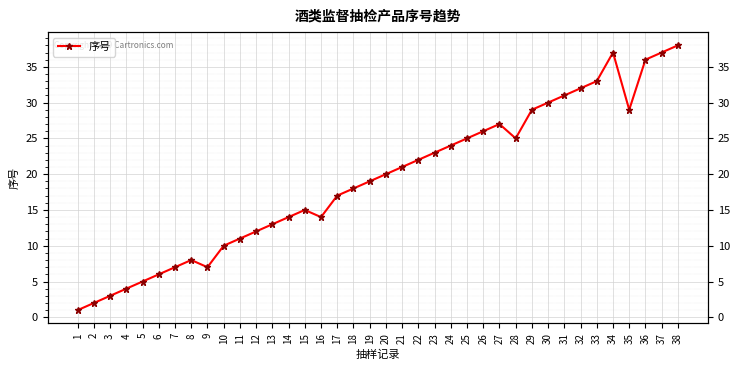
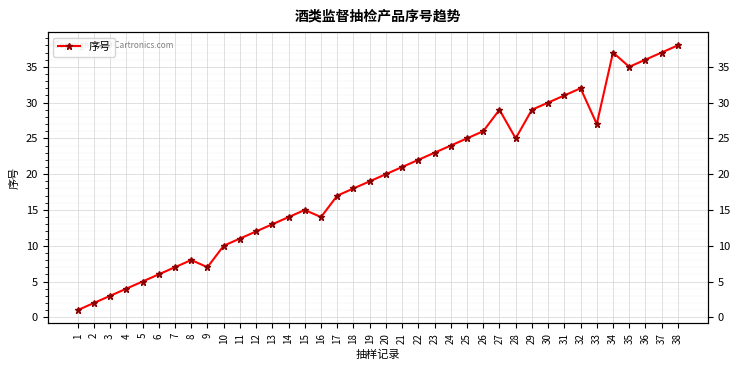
27: 27 -> 29
33: 33 -> 27
35: 29 -> 35
